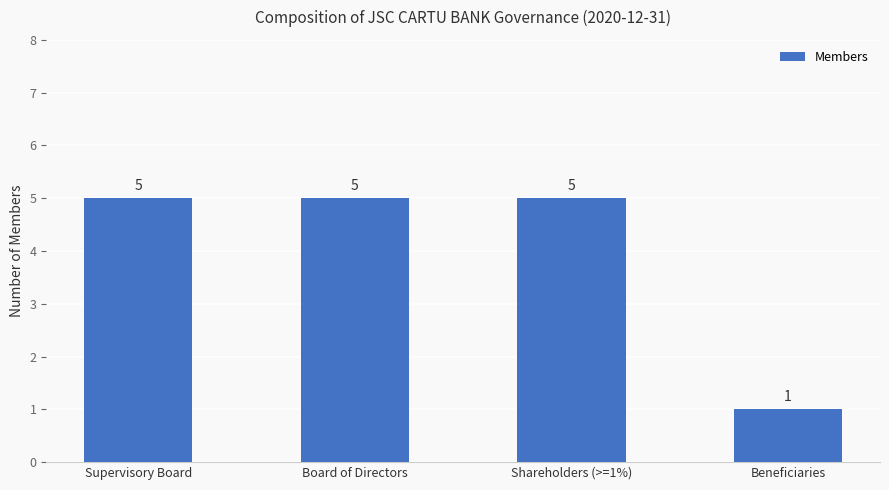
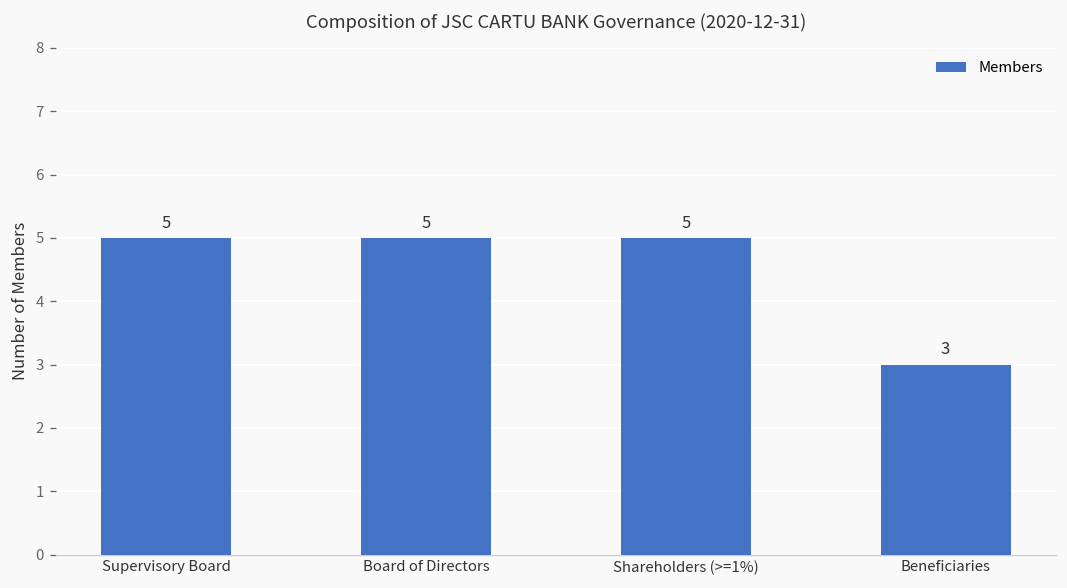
Beneficiaries: 1 -> 3
